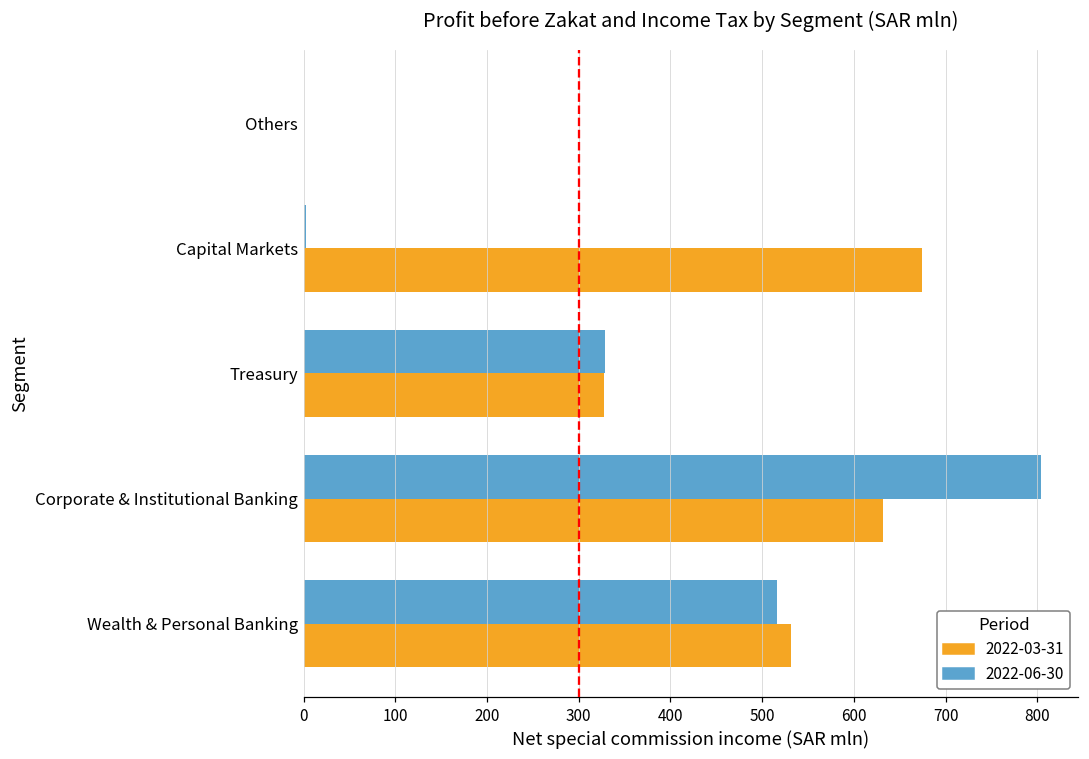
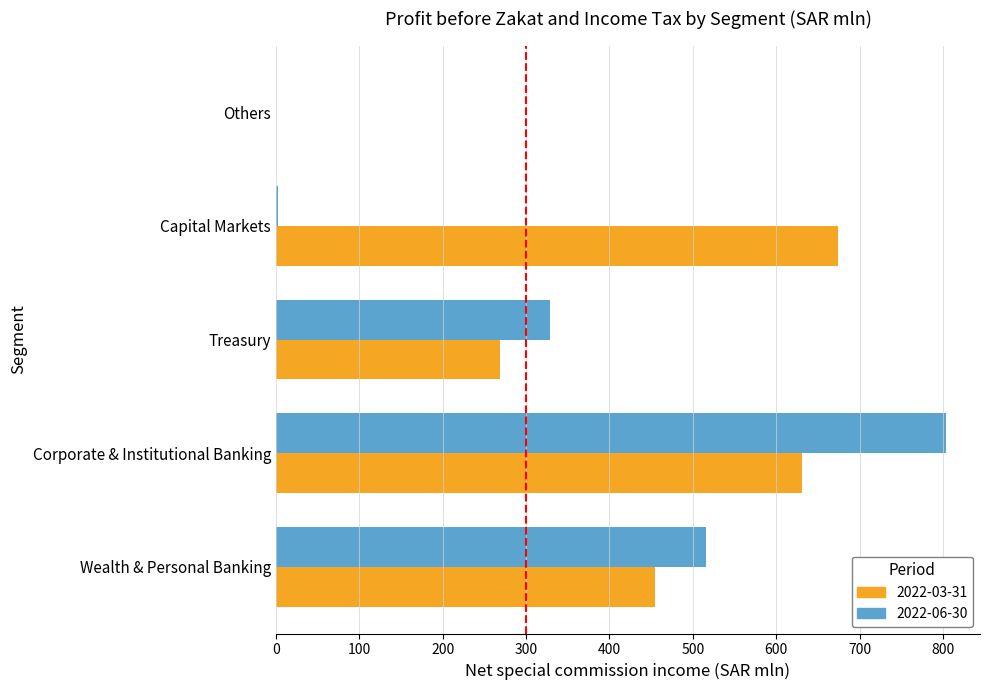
2022-03-31, Treasury: 330 -> 270
2022-03-31, Wealth & Personal Banking: 530 -> 450
